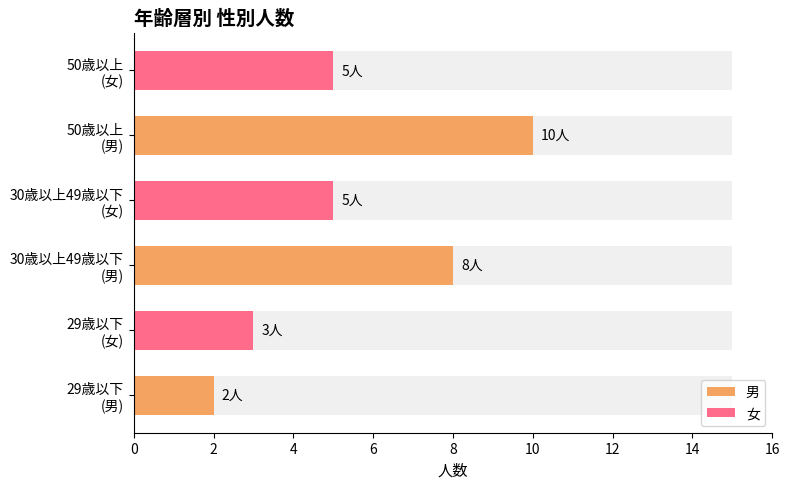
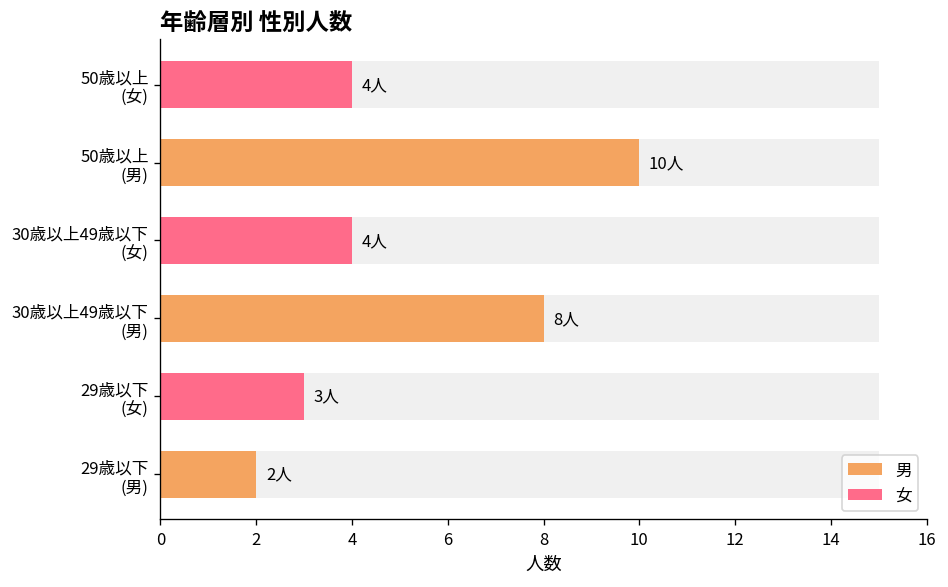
女, 50歳以上 (女): 5人 -> 4人
女, 30歳以上49歳以下 (女): 5人 -> 4人
